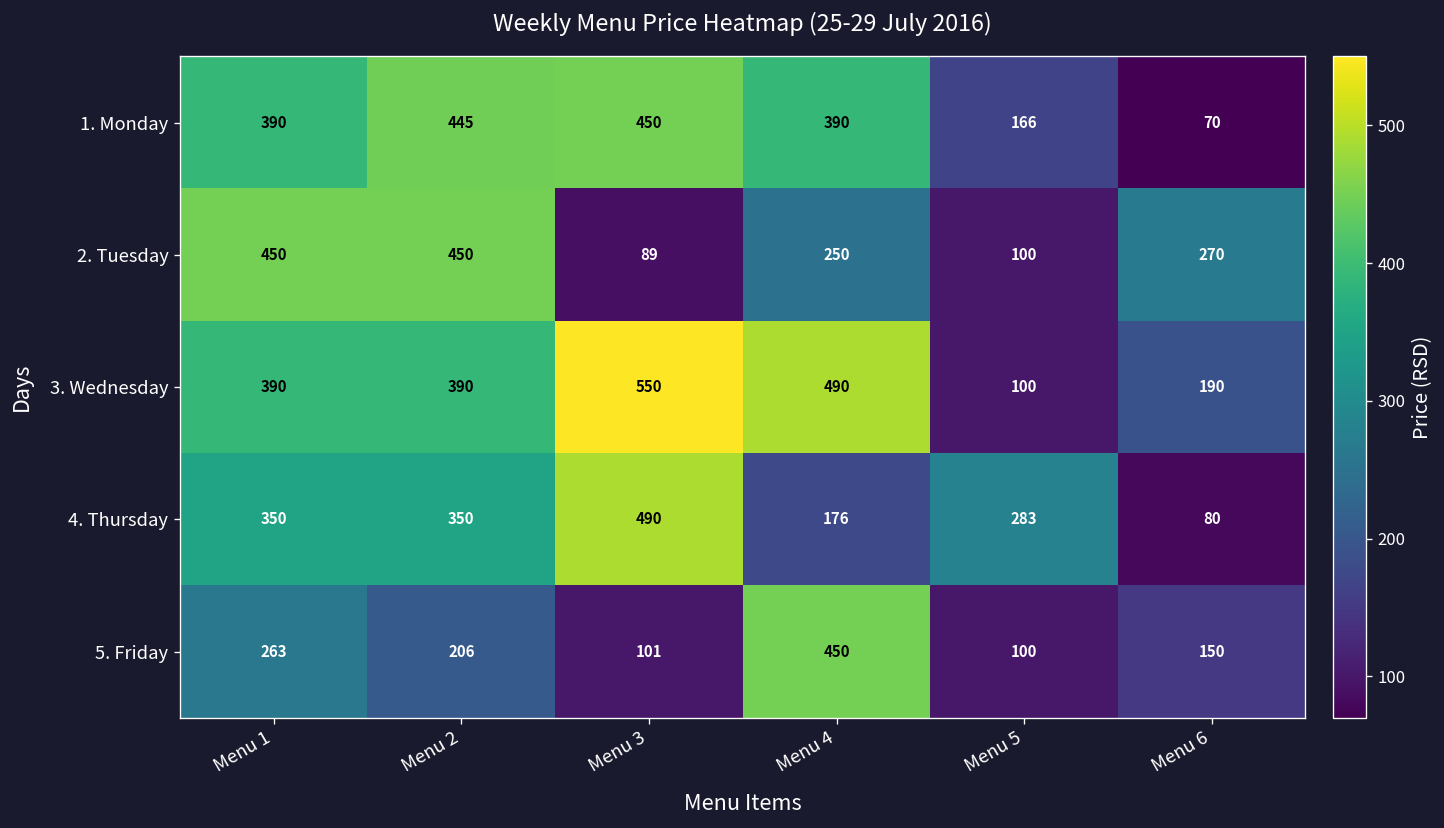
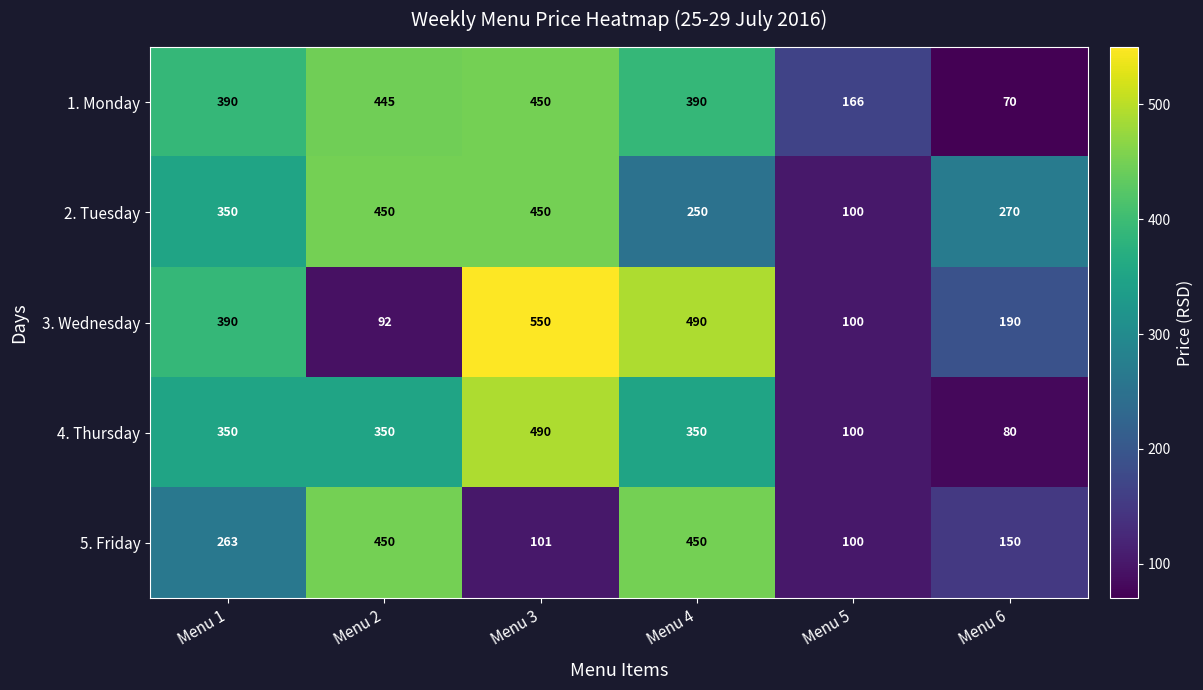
2. Tuesday, Menu 1: 450 -> 350
2. Tuesday, Menu 3: 89 -> 450
3. Wednesday, Menu 2: 390 -> 92
4. Thursday, Menu 4: 176 -> 350
4. Thursday, Menu 5: 283 -> 100
5. Friday, Menu 2: 206 -> 450
